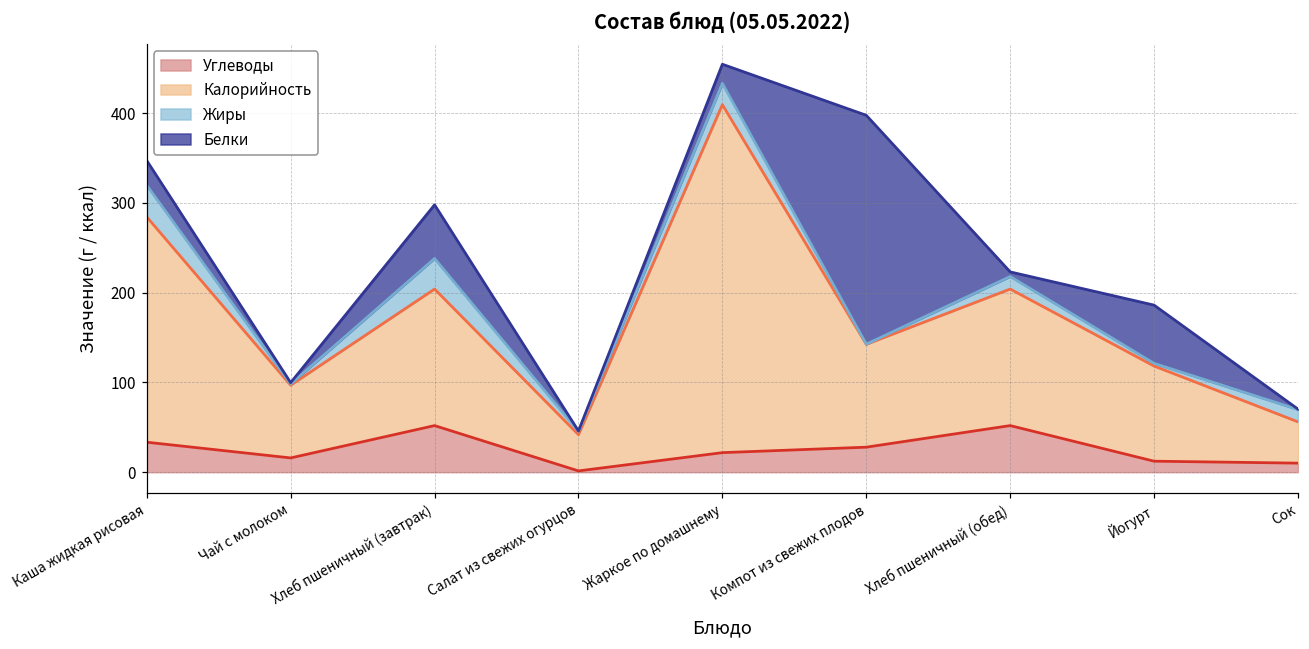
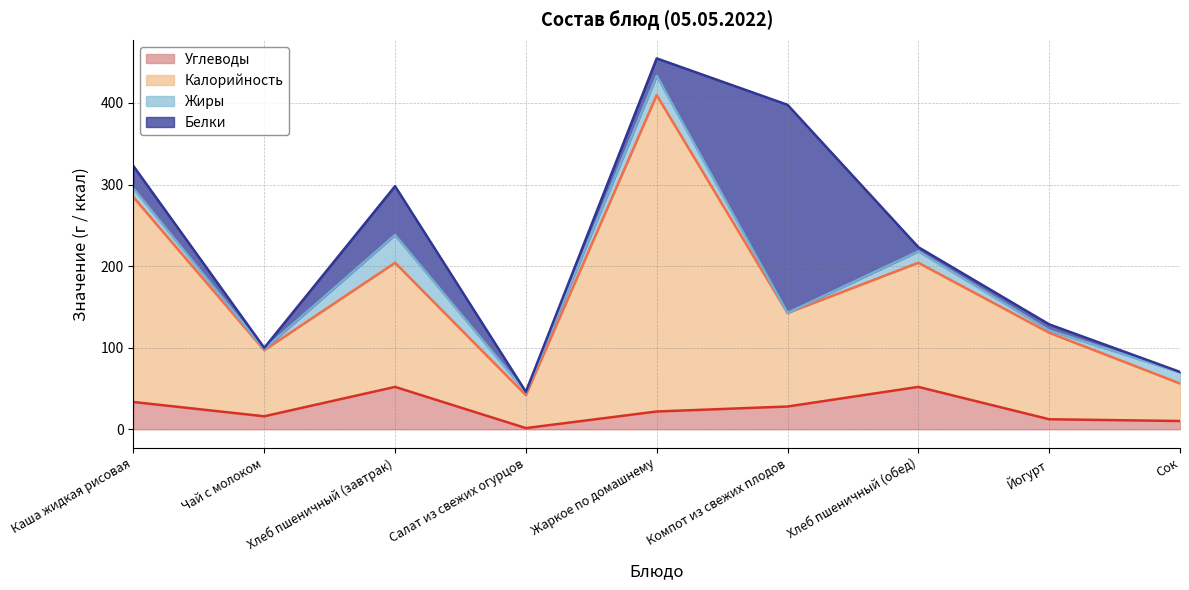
Жиры, Каша жидкая рисовая: 40 -> 10
Белки, Йогурт: 60 -> 10
